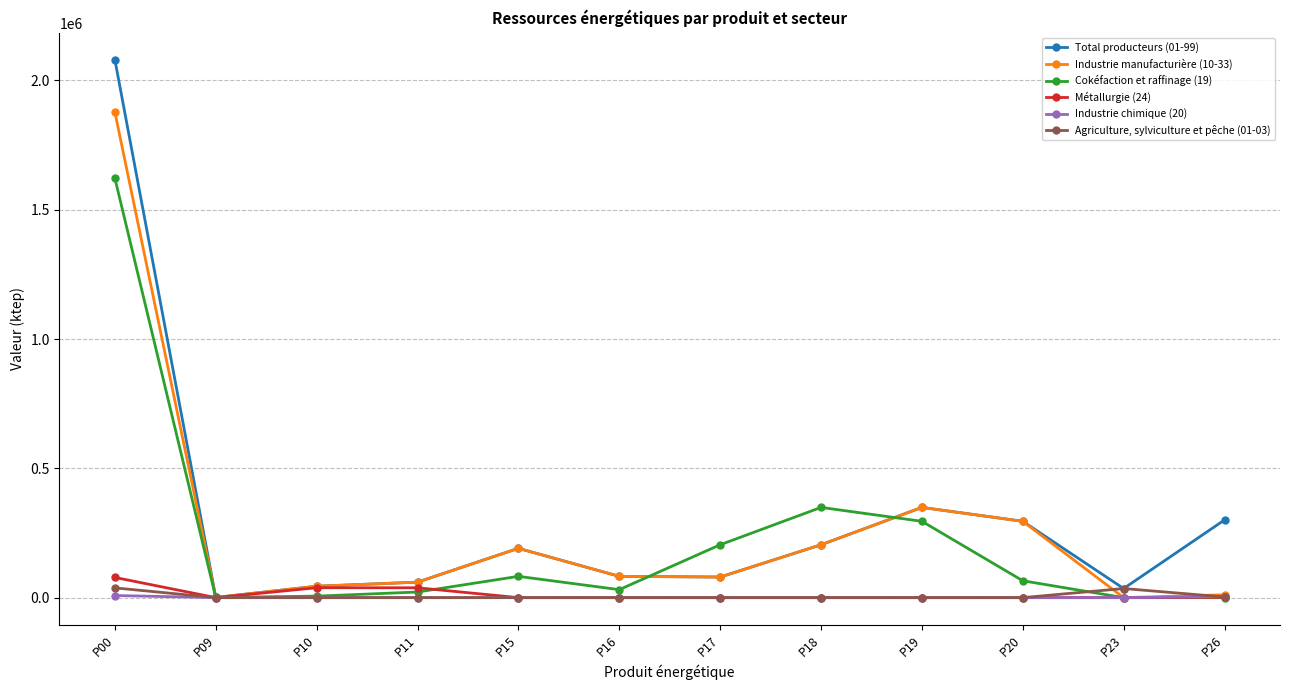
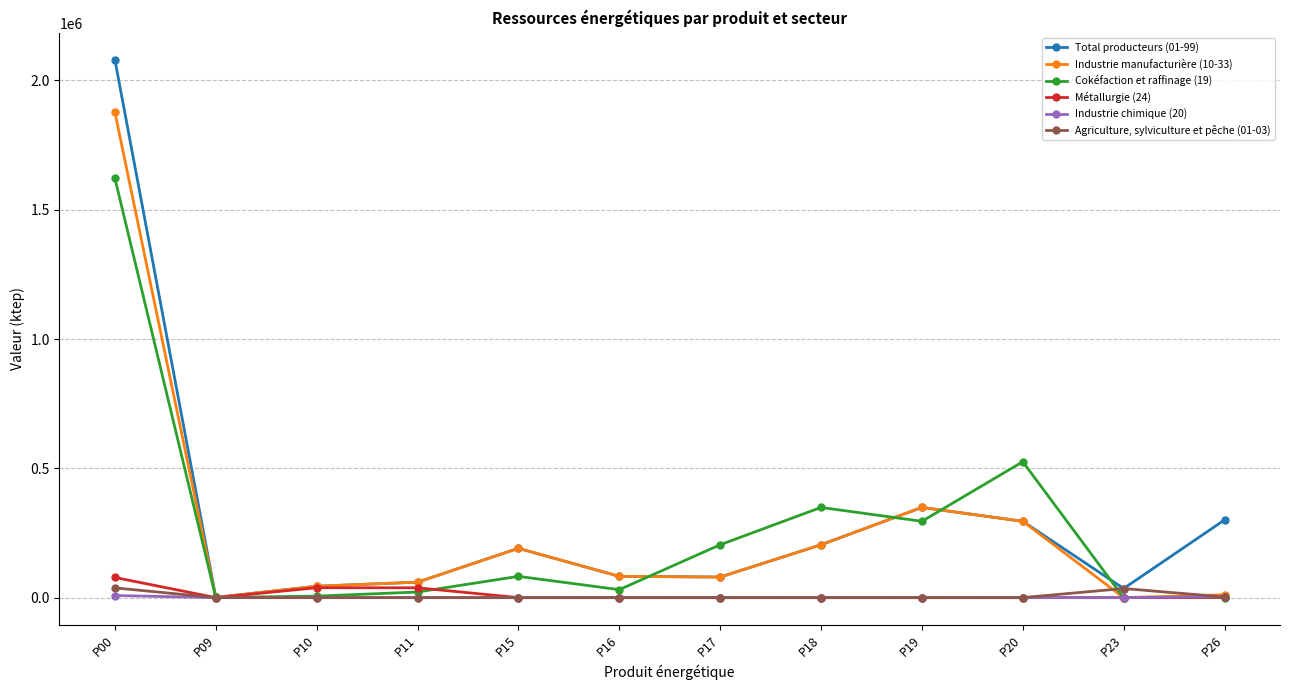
Cokéfaction et raffinage (19), P20: 70000 -> 530000
